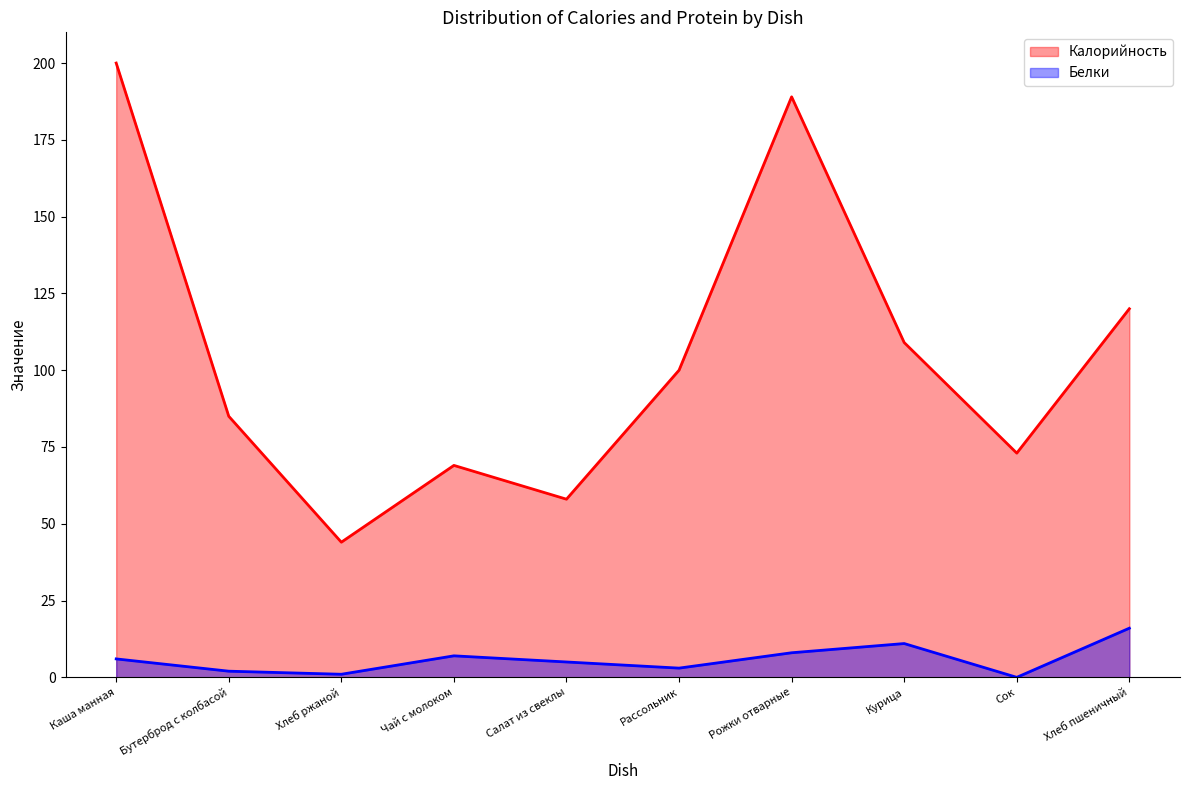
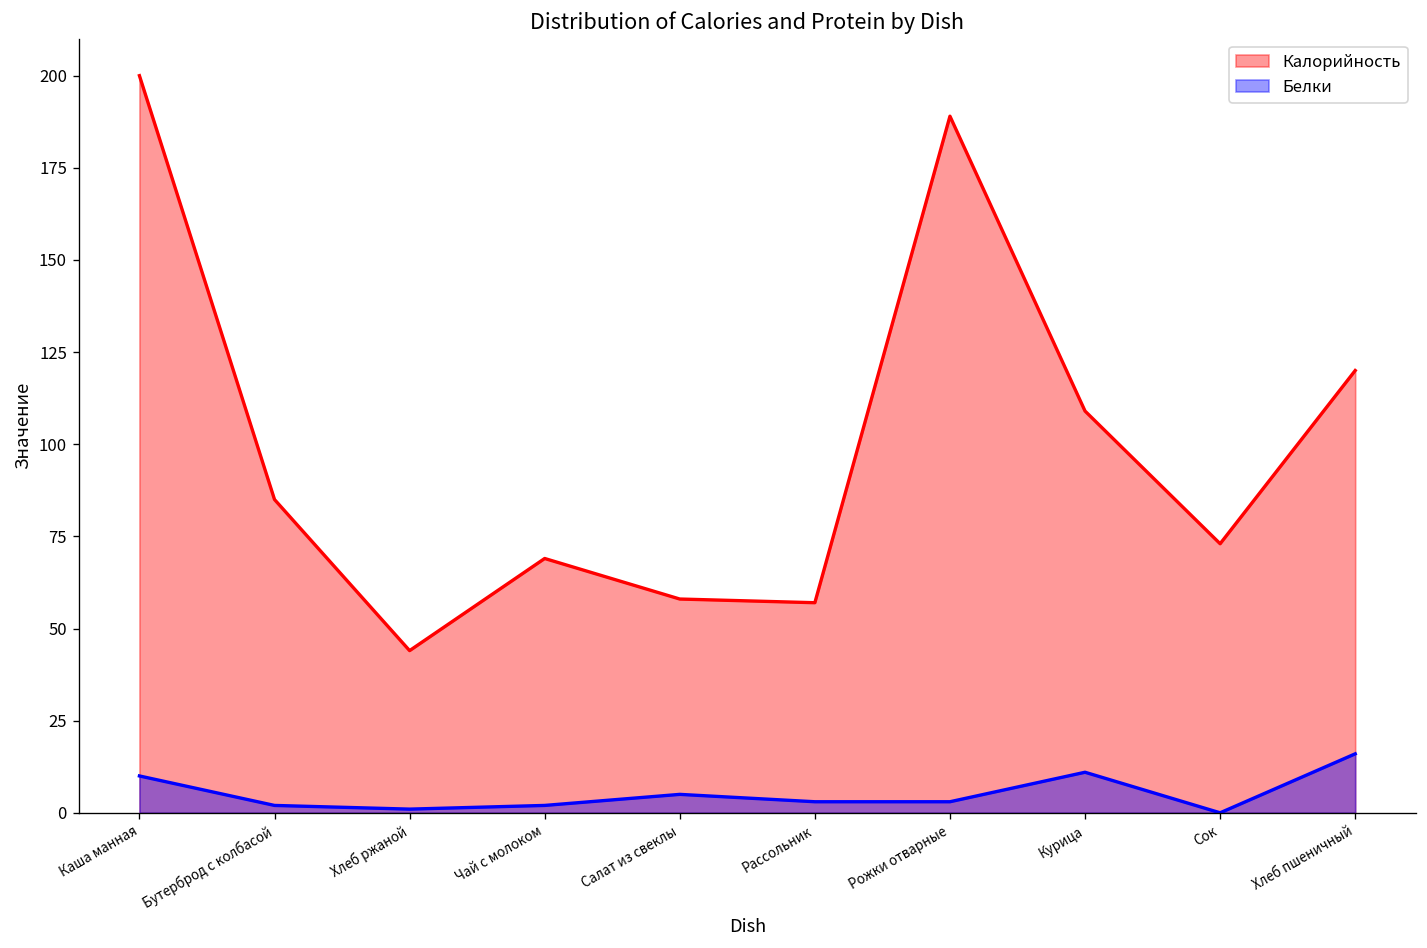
Белки, Каша манная: 6 -> 10
Белки, Чай с молоком: 7 -> 2
Калорийность, Рассольник: 100 -> 57
Белки, Рожки отварные: 8 -> 3
